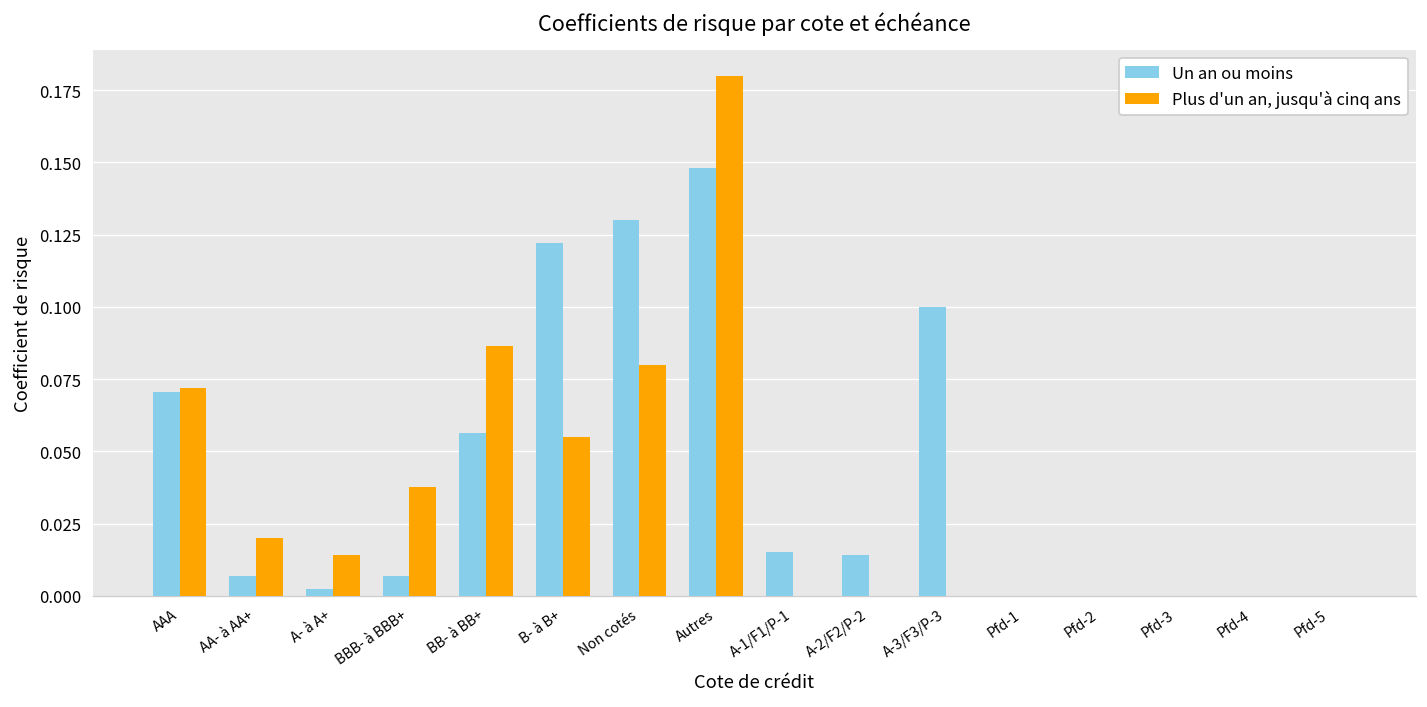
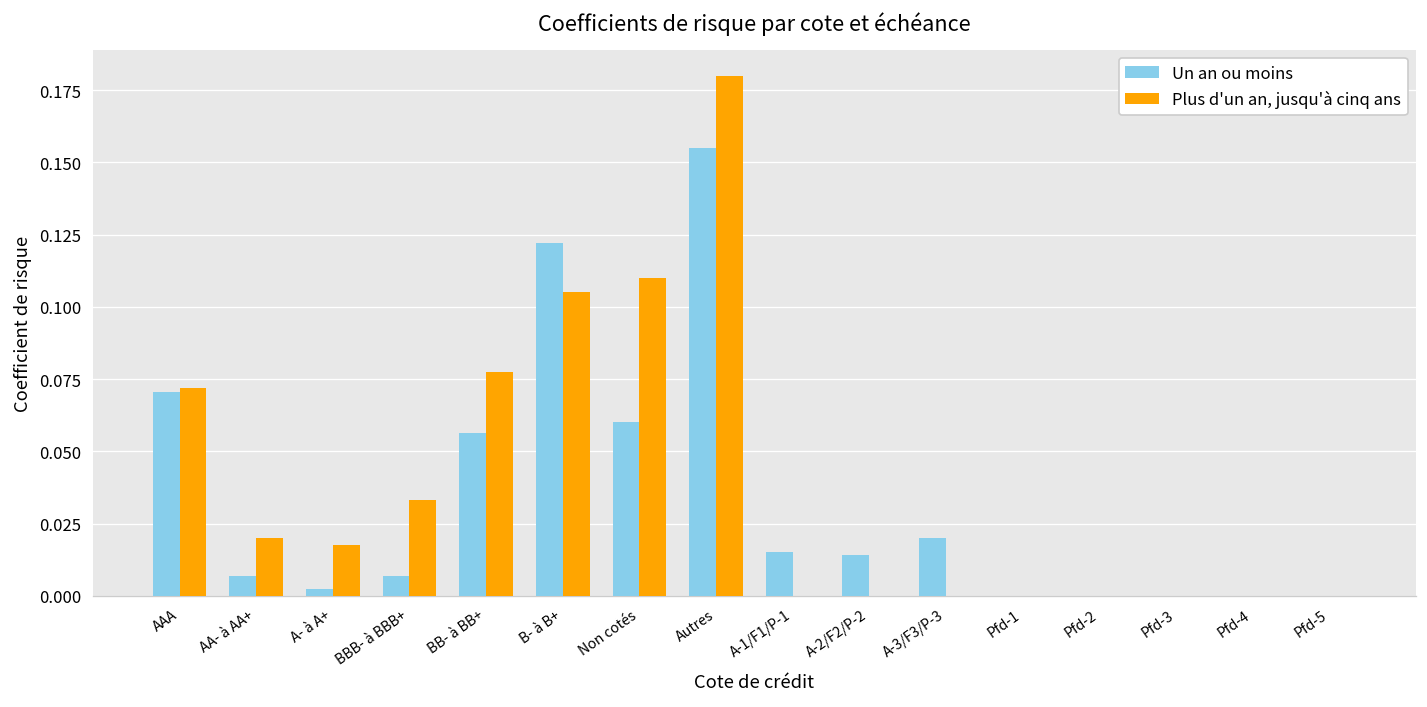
Plus d'un an, jusqu'à cinq ans, A- à A+: 0.014 -> 0.018
Plus d'un an, jusqu'à cinq ans, BBB- à BBB+: 0.038 -> 0.033
Plus d'un an, jusqu'à cinq ans, BB- à BB+: 0.087 -> 0.078
Plus d'un an, jusqu'à cinq ans, B- à B+: 0.055 -> 0.105
Un an ou moins, Non cotés: 0.13 -> 0.06
Plus d'un an, jusqu'à cinq ans, Non cotés: 0.08 -> 0.11
Un an ou moins, Autres: 0.148 -> 0.155
Un an ou moins, A-3/F3/P-3: 0.10 -> 0.02
